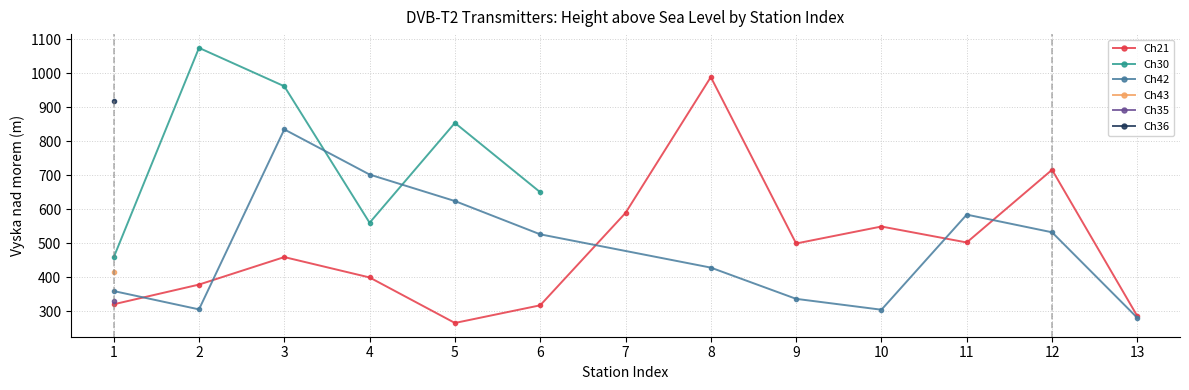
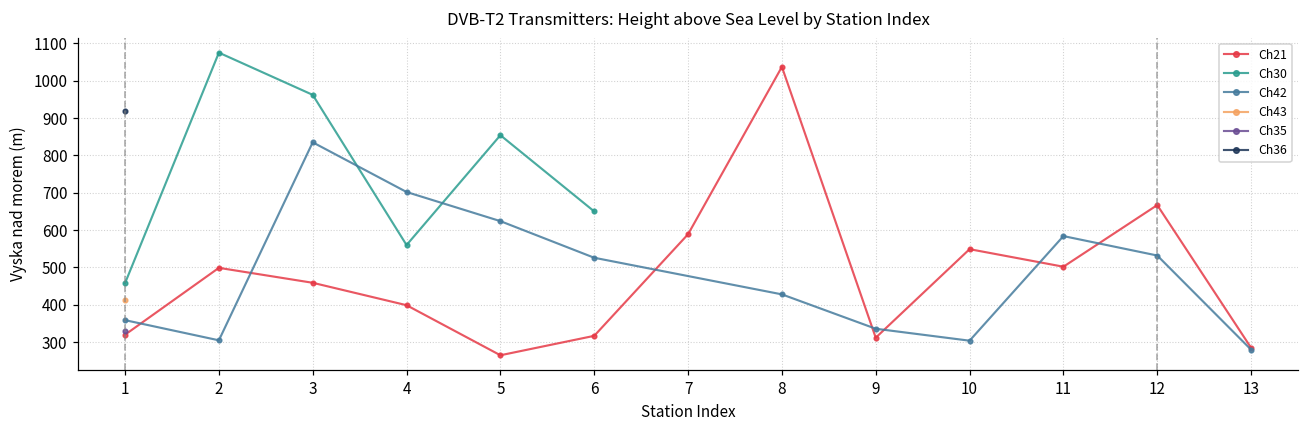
Ch21, 2: 380 -> 500
Ch21, 8: 990 -> 1040
Ch21, 9: 500 -> 310
Ch21, 12: 720 -> 670
